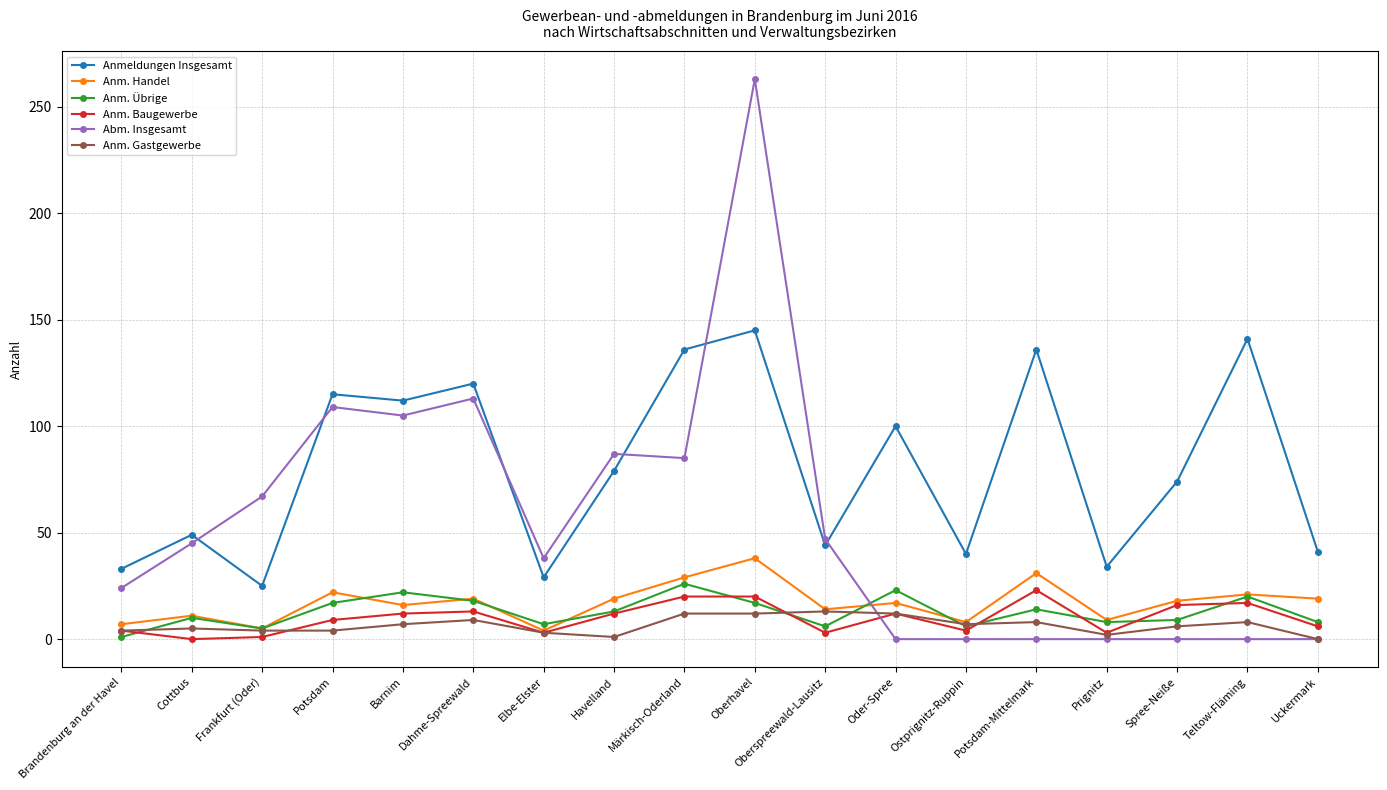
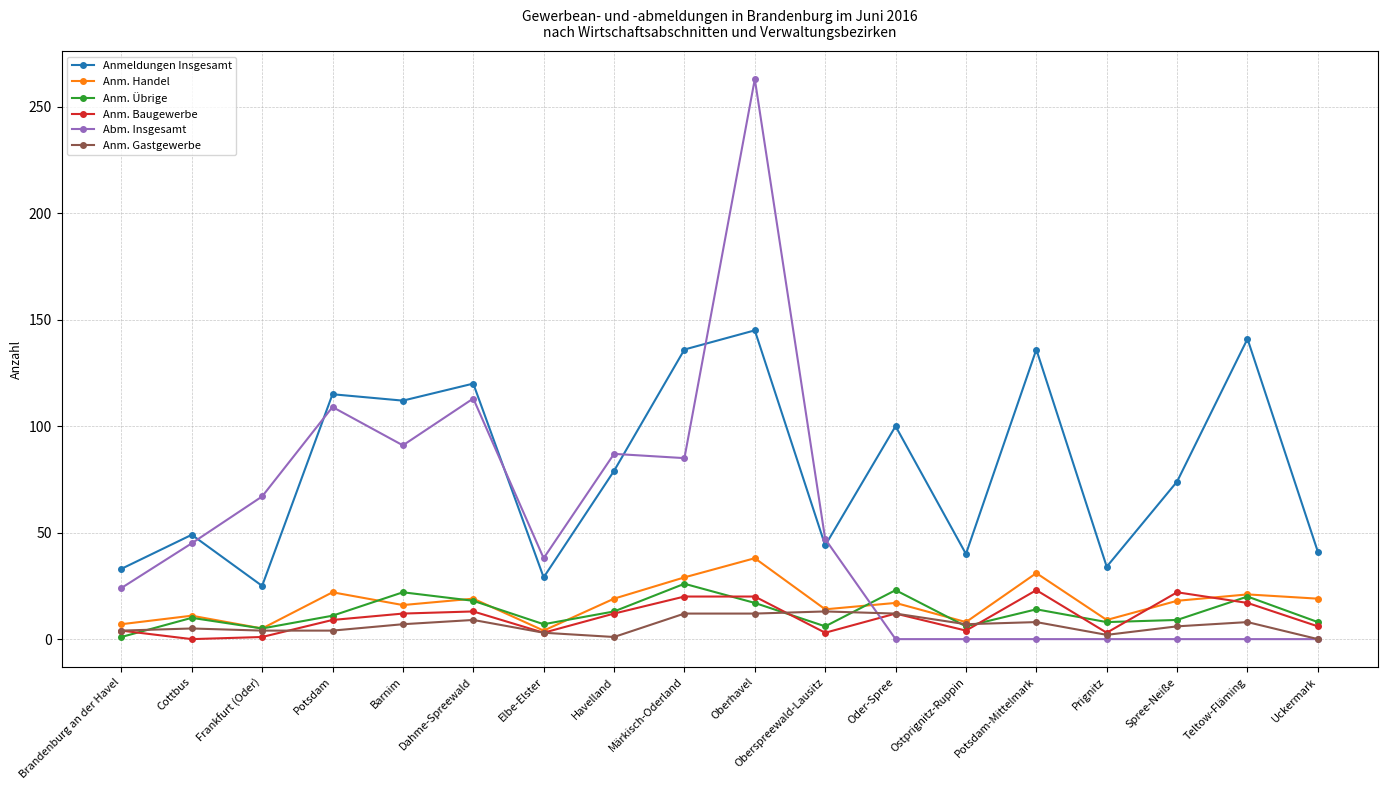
Anm. Übrige, Potsdam: 17 -> 11
Abm. Insgesamt, Barnim: 105 -> 91
Anm. Baugewerbe, Spree-Neiße: 16 -> 22
